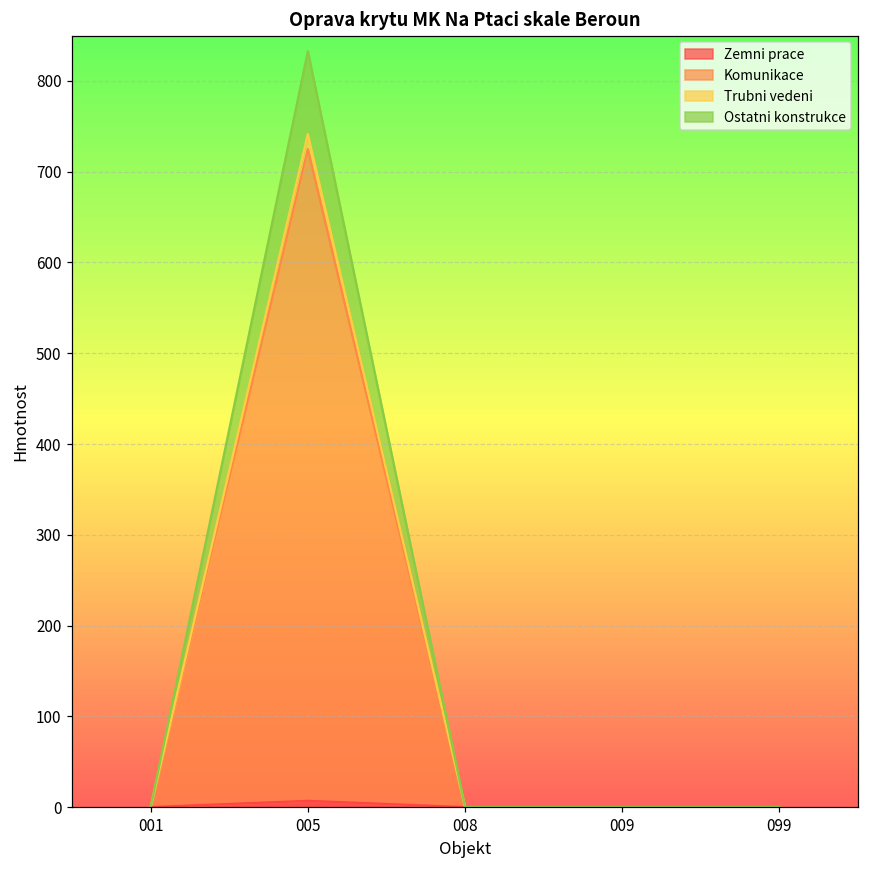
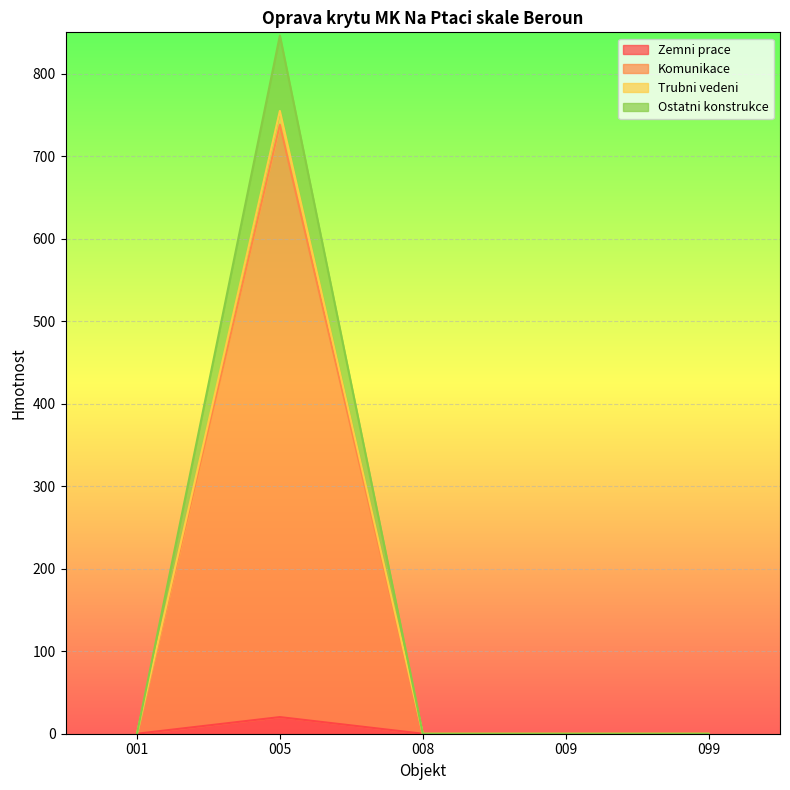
Zemni prace, 005: 10 -> 20
